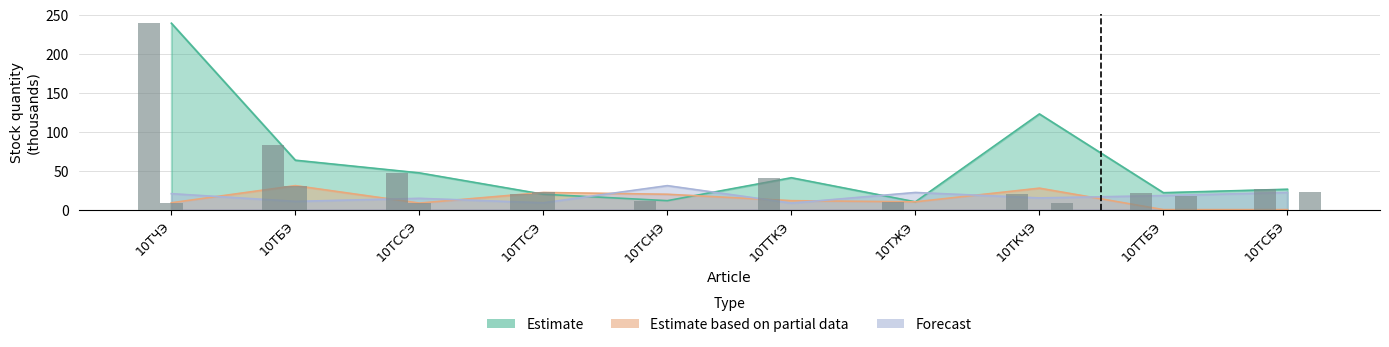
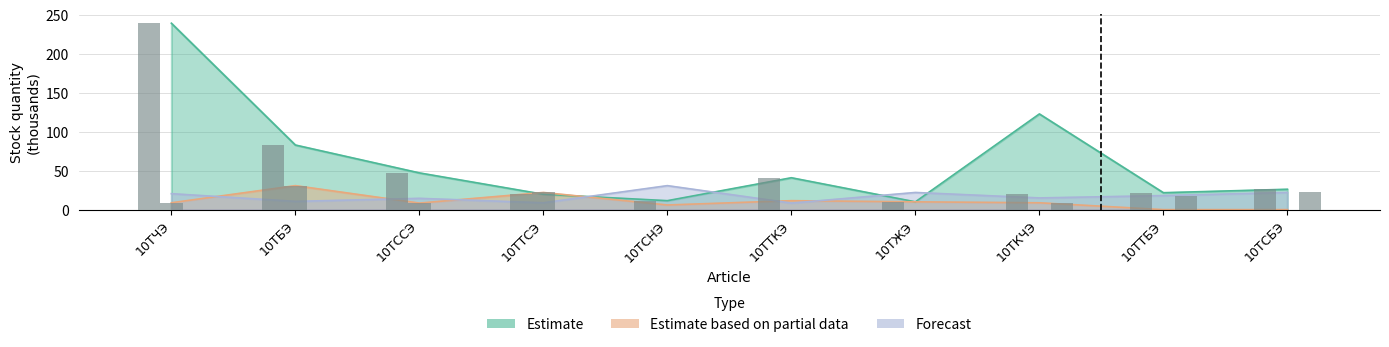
Estimate, 10ТБЭ: 60 -> 80
Estimate based on partial data, 10ТСНЭ: 20 -> 10
Estimate based on partial data, 10ТКЧЭ: 30 -> 10
